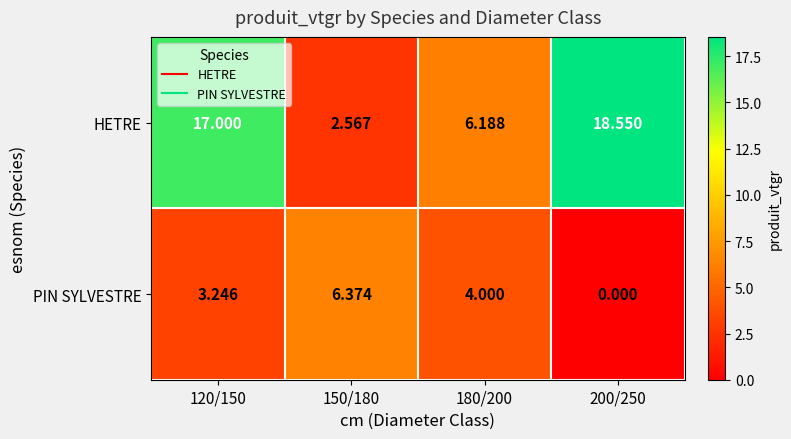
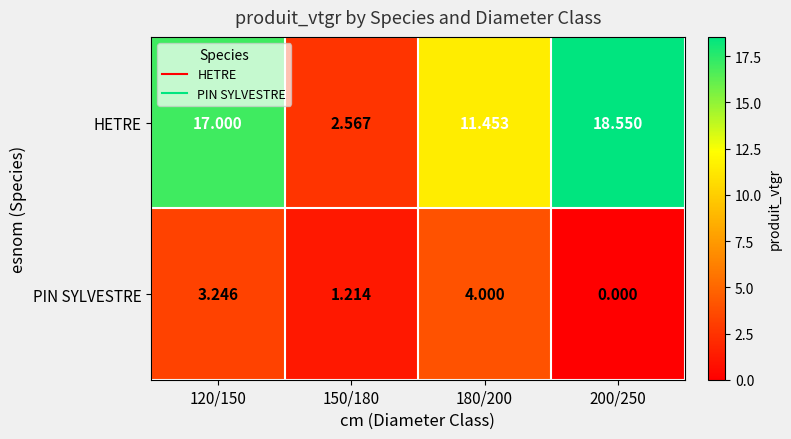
HETRE, 180/200: 6.188 -> 11.453
PIN SYLVESTRE, 150/180: 6.374 -> 1.214
